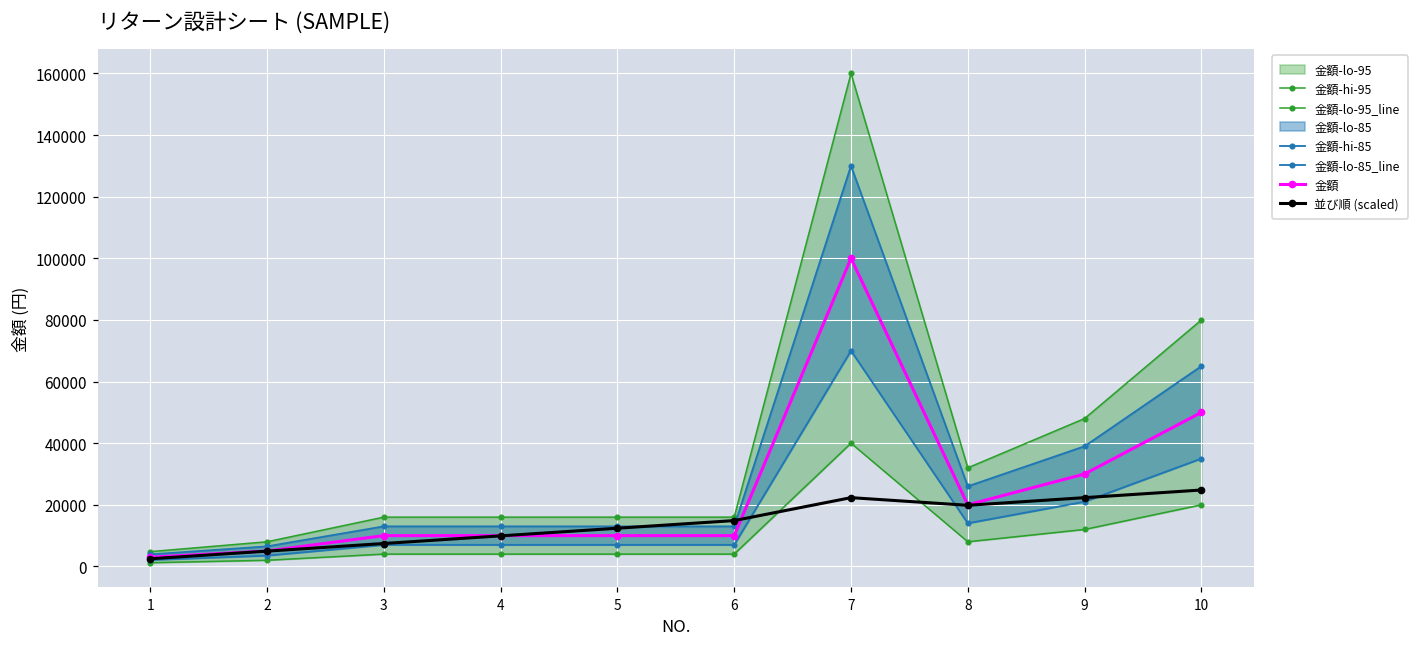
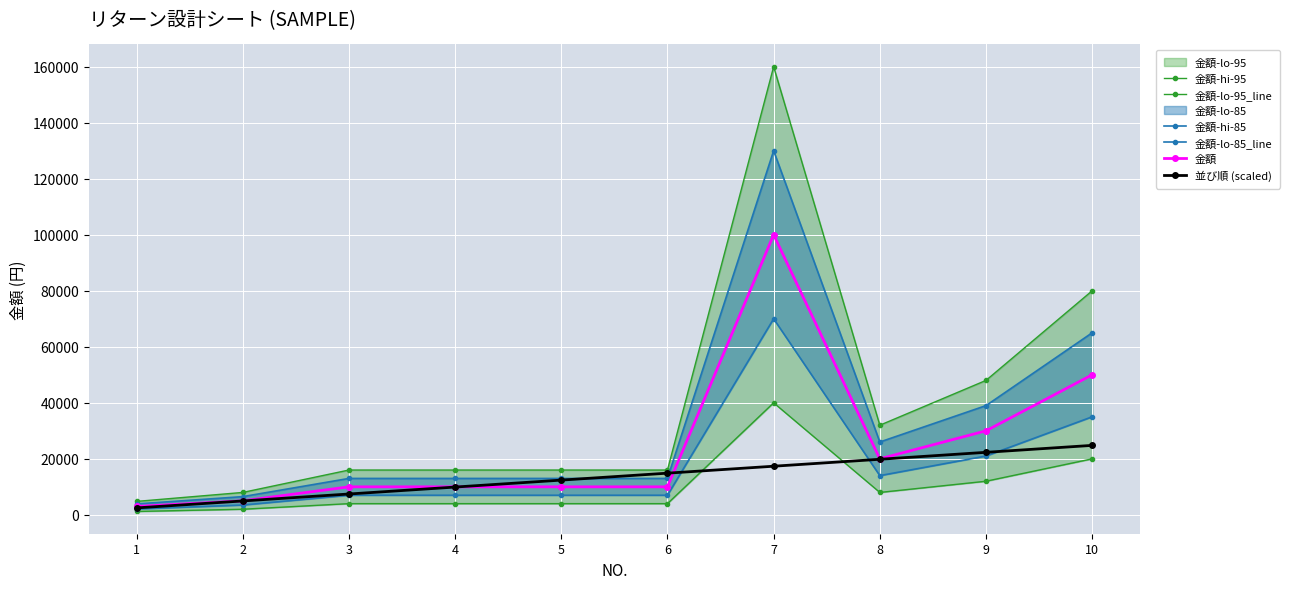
並び順 (scaled), 7: 22000 -> 17000
